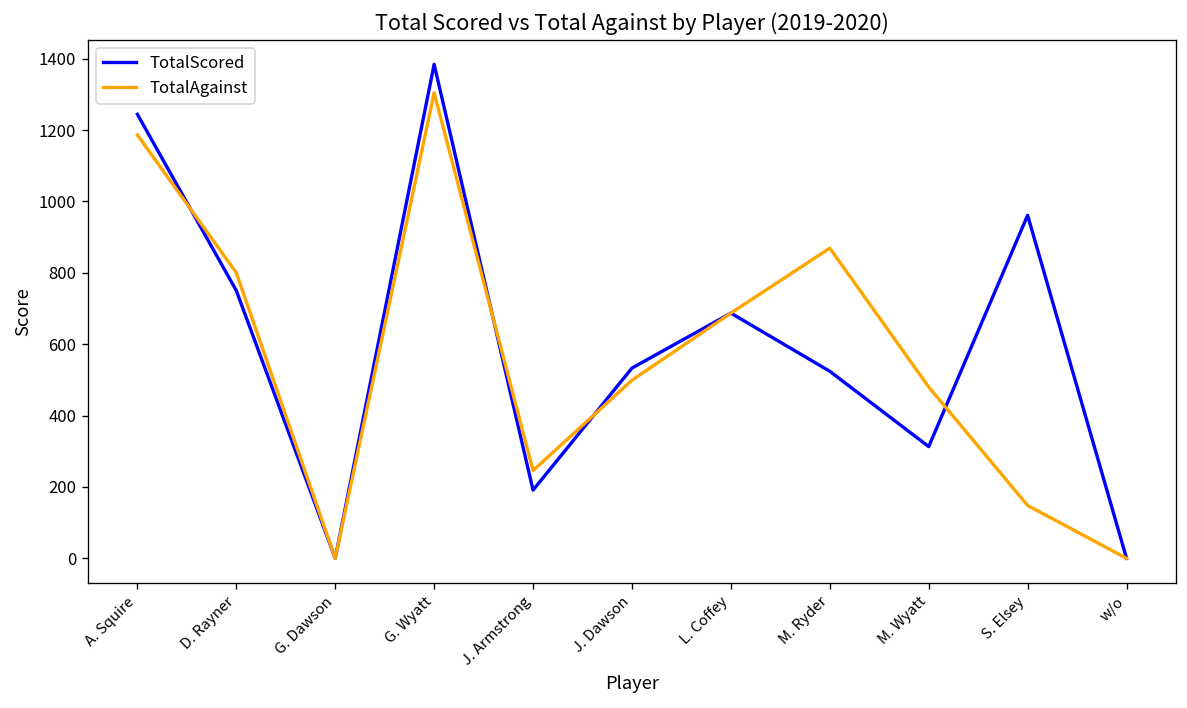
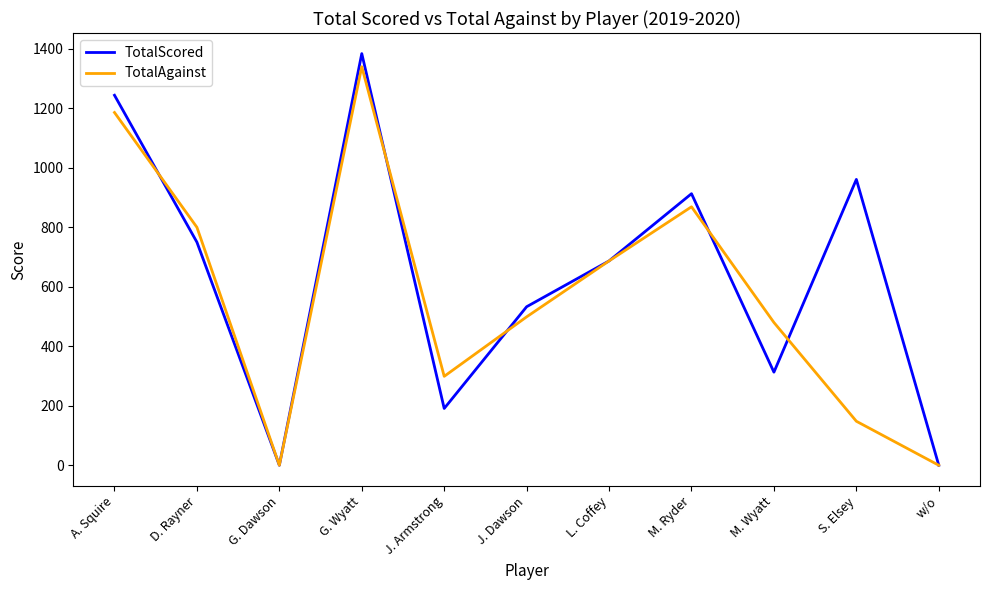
TotalAgainst, G. Wyatt: 1300 -> 1340
TotalAgainst, J. Armstrong: 250 -> 300
TotalScored, M. Ryder: 520 -> 910
